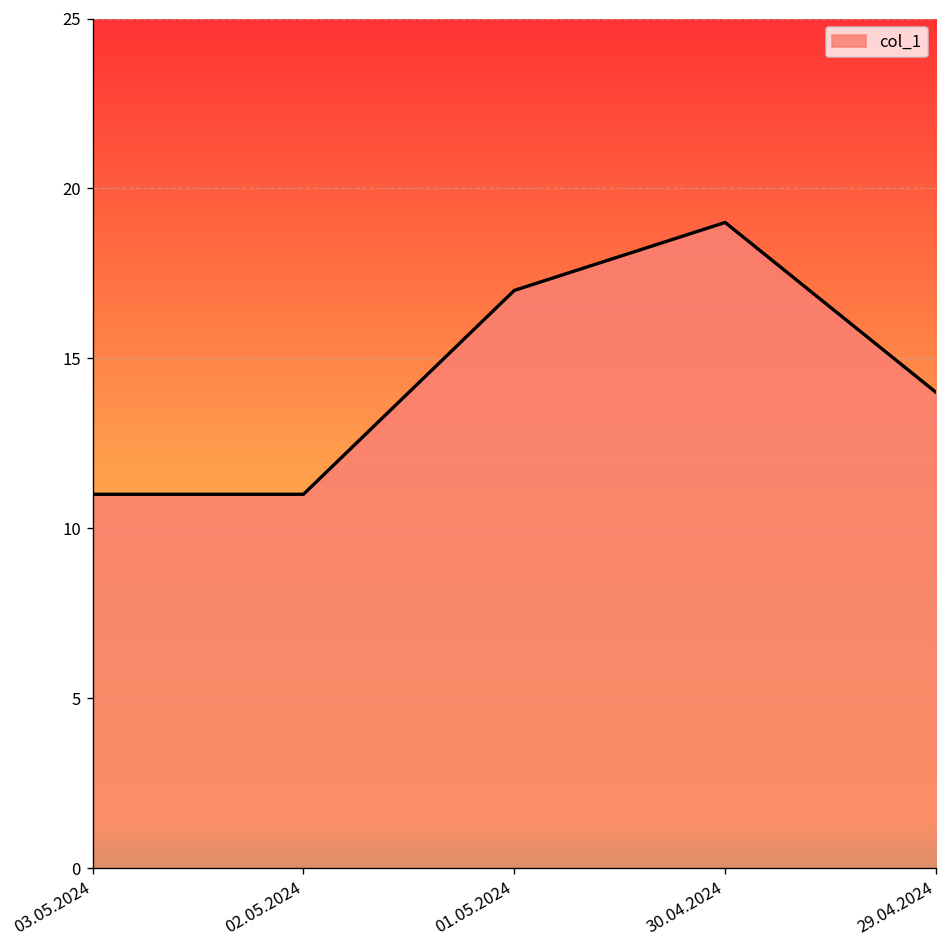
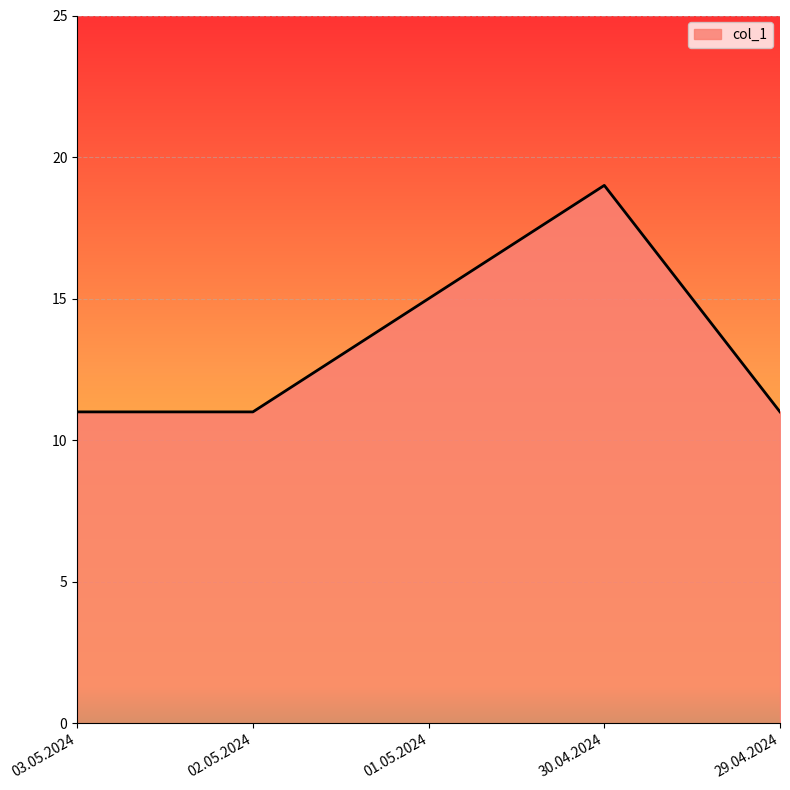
01.05.2024: 17 -> 15
29.04.2024: 14 -> 11
